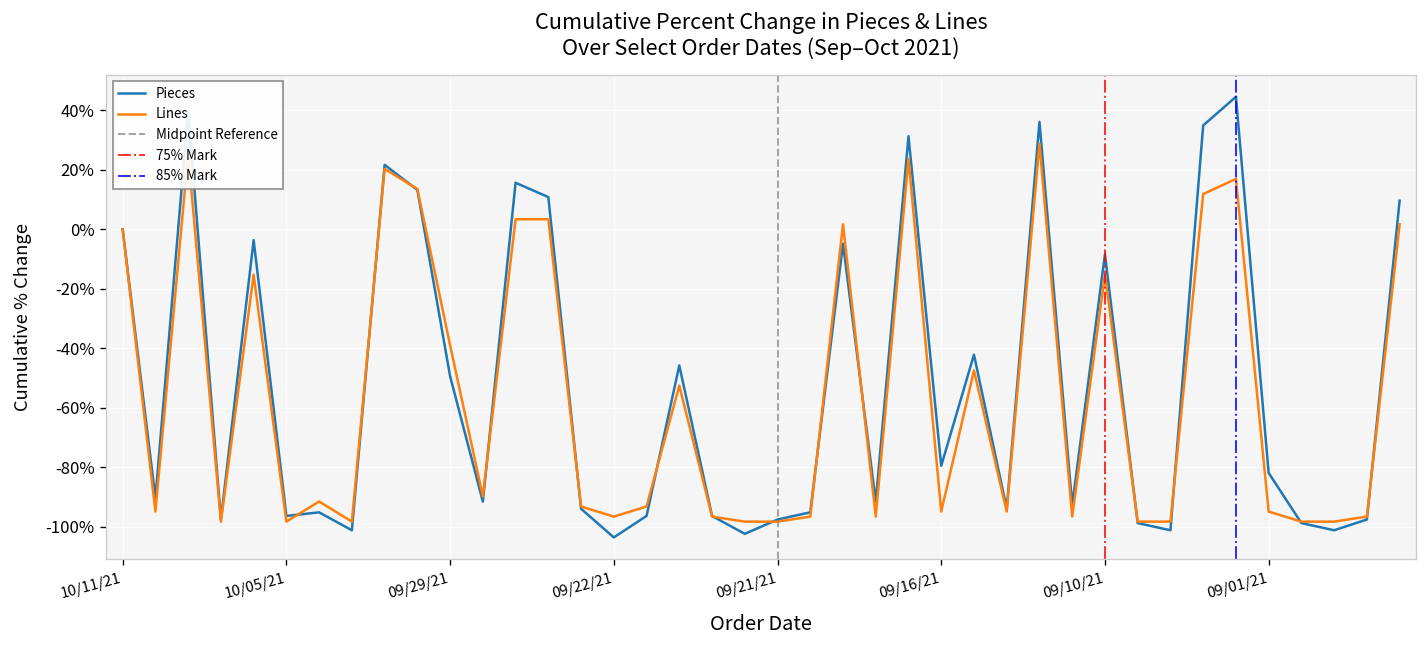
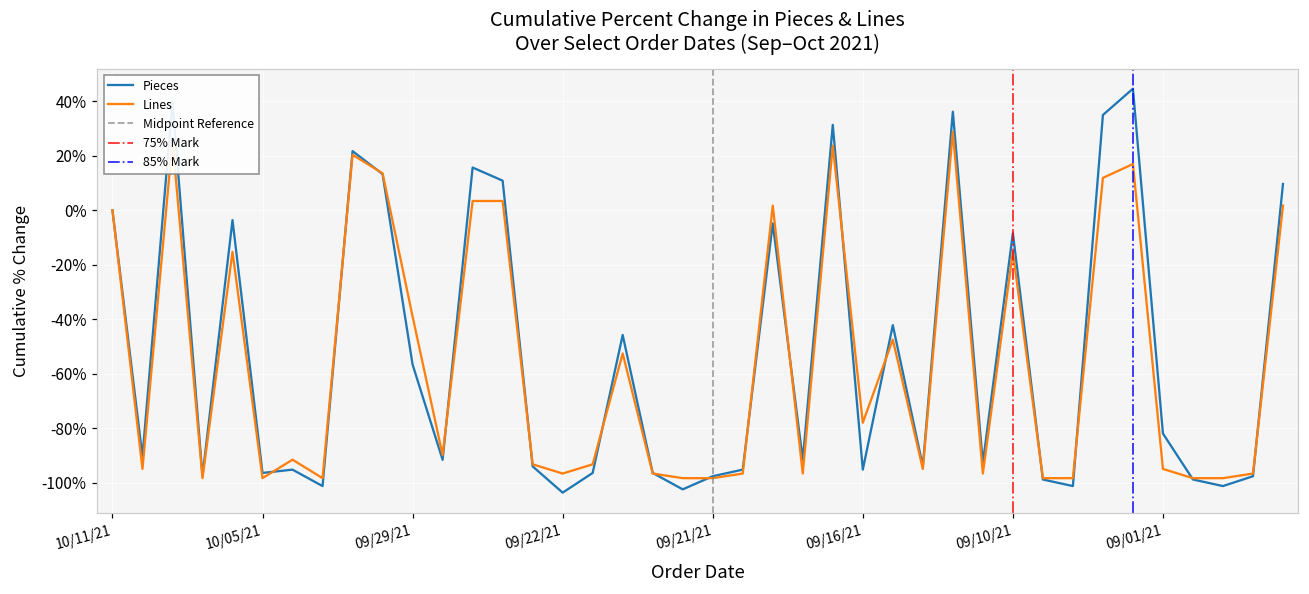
Pieces, 09/29/21: -49% -> -57%
Pieces, 09/16/21: -80% -> -95%
Lines, 09/16/21: -95% -> -78%
